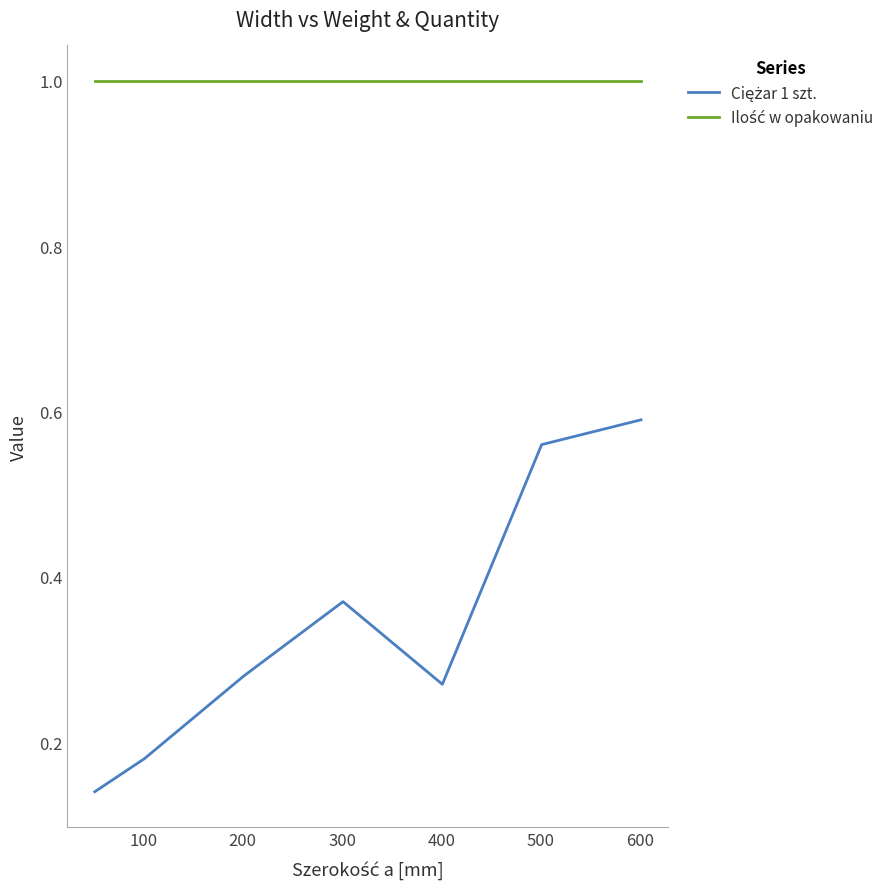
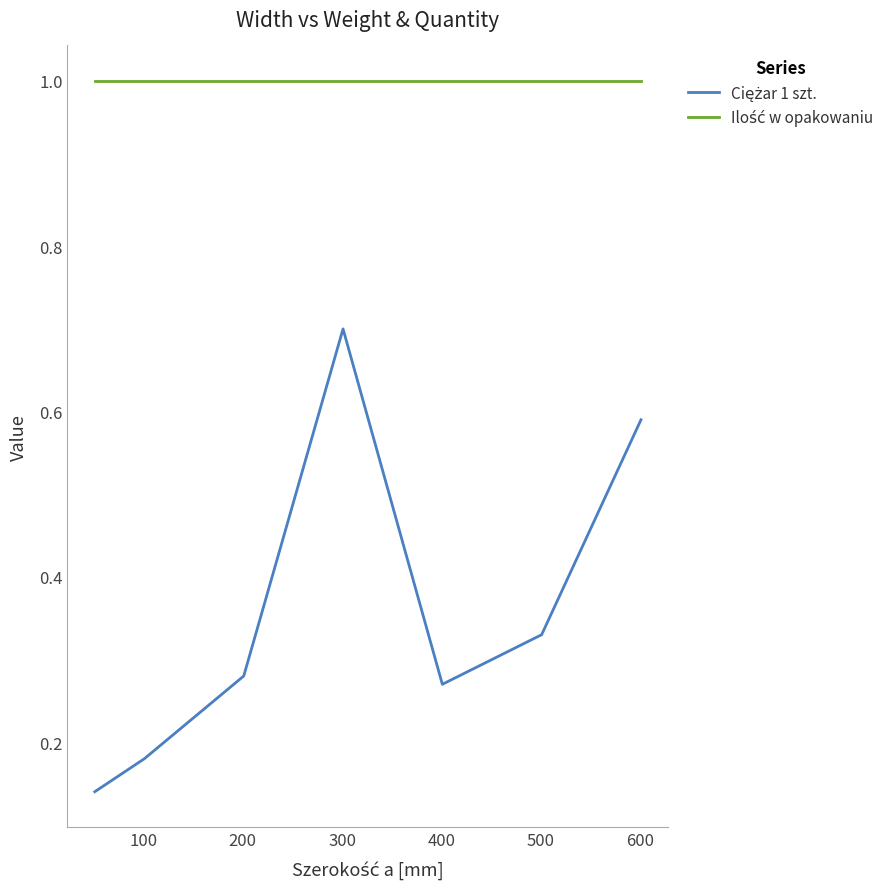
Ciężar 1 szt., 300: 0.37 -> 0.70
Ciężar 1 szt., 500: 0.56 -> 0.33
